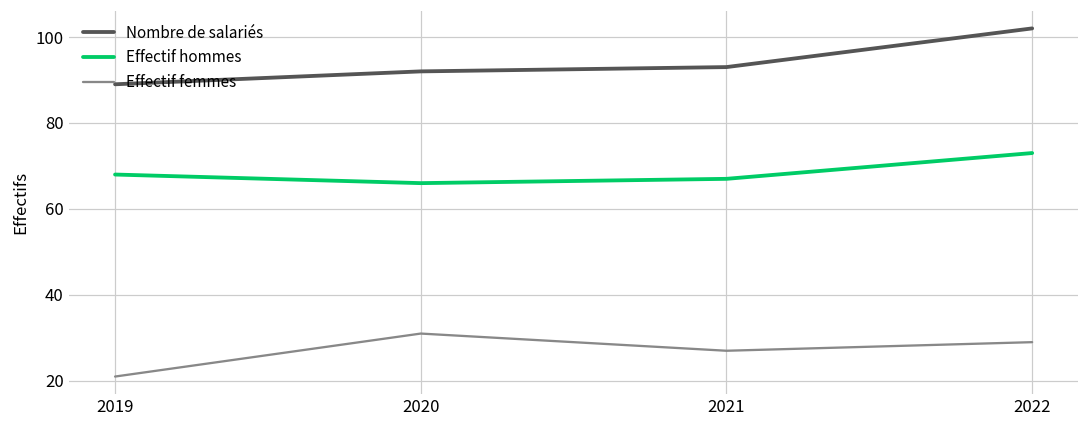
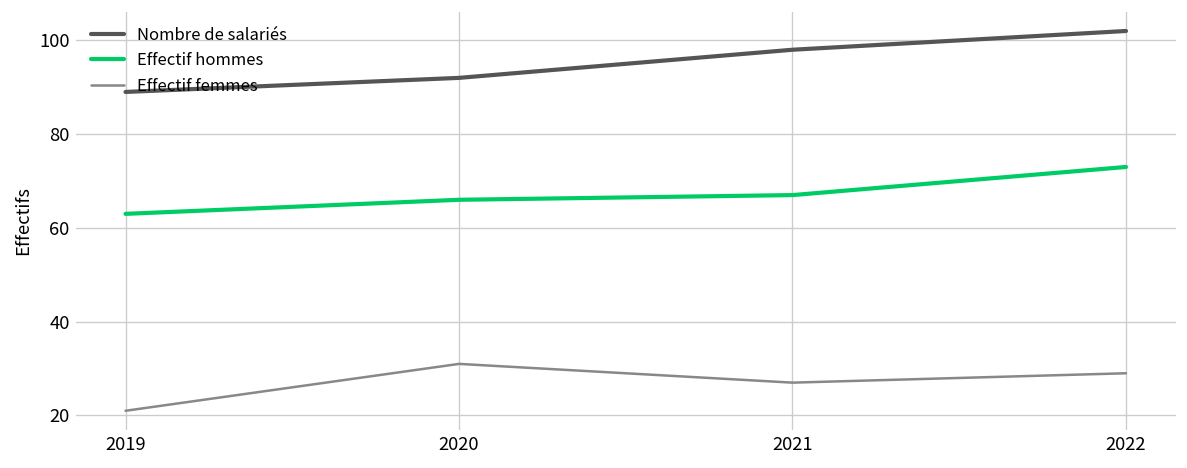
Effectif hommes, 2019: 68 -> 63
Nombre de salariés, 2021: 93 -> 98
